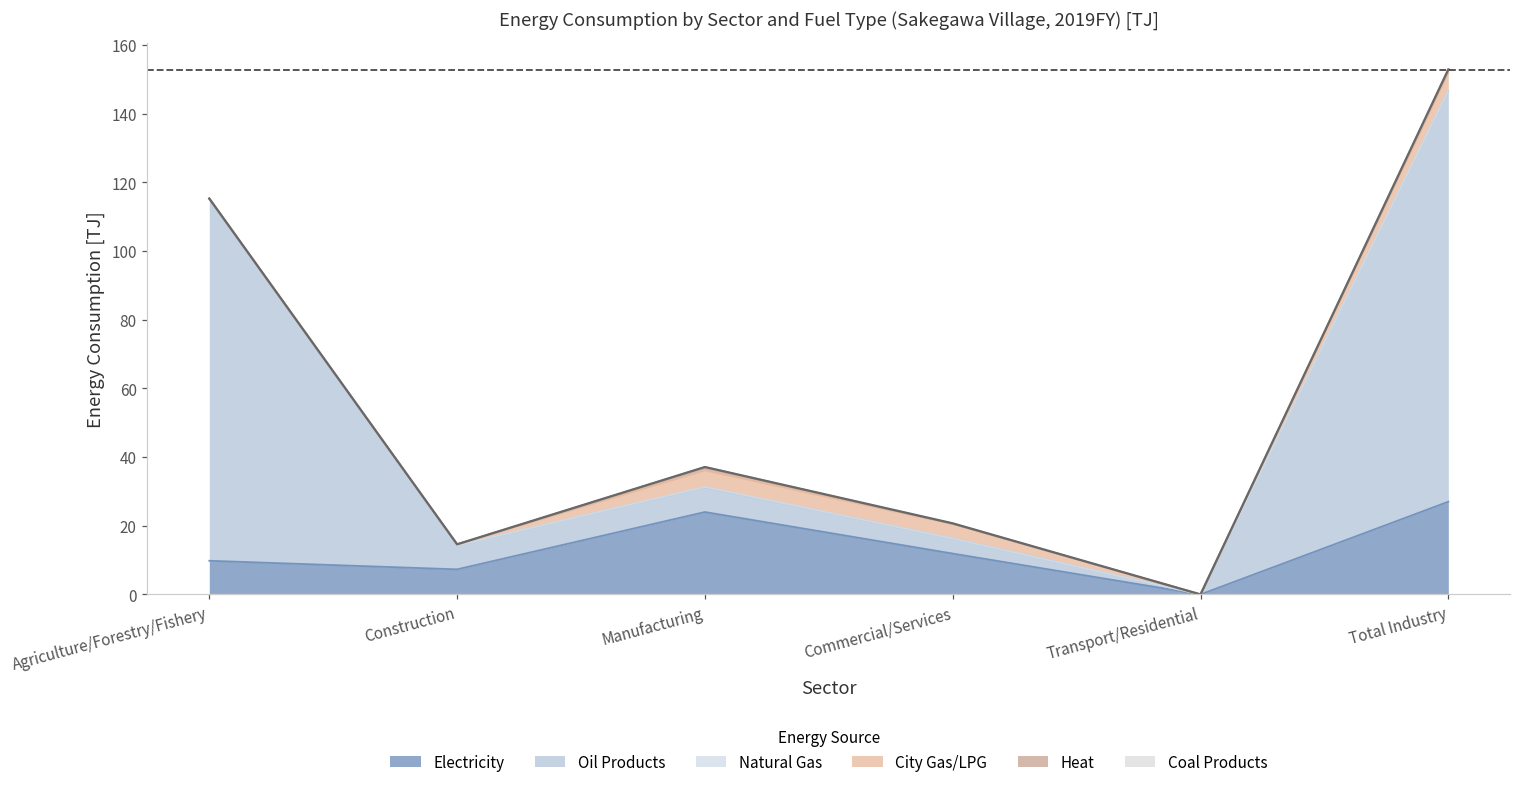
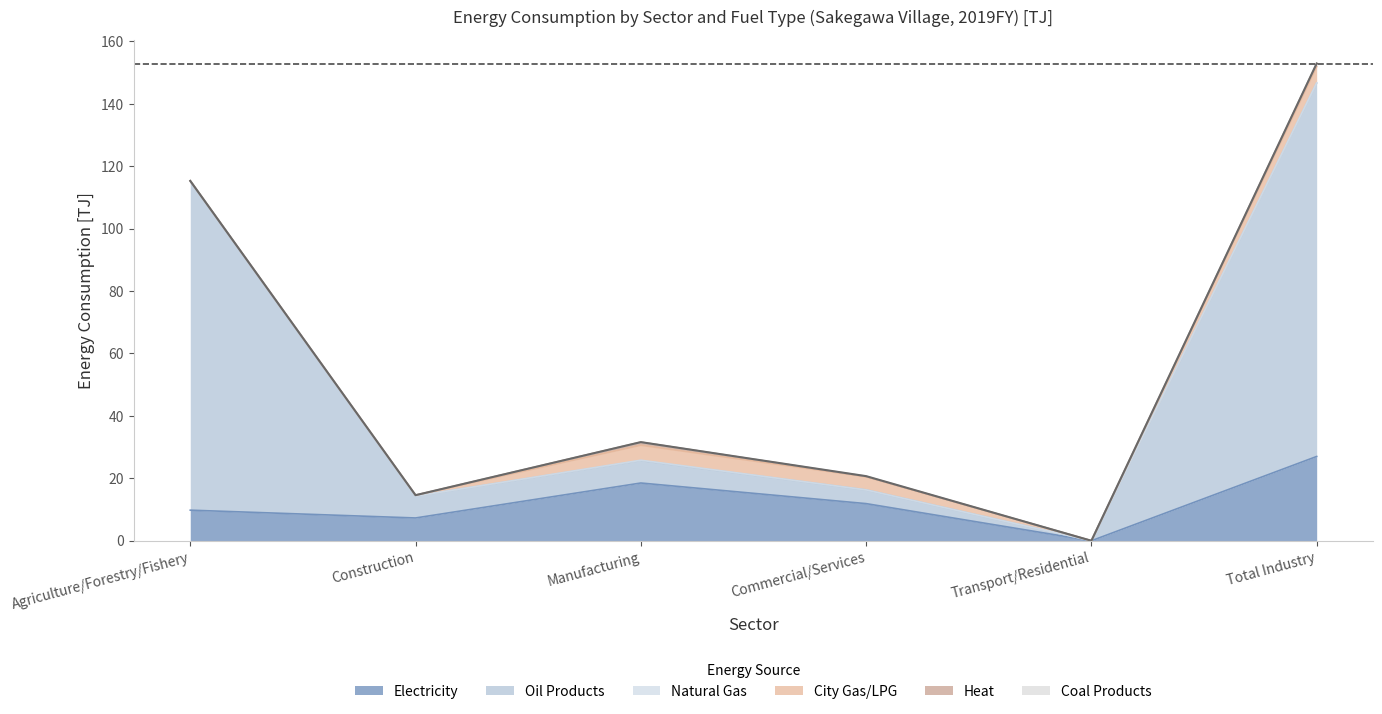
Electricity, Manufacturing: 24 -> 19
